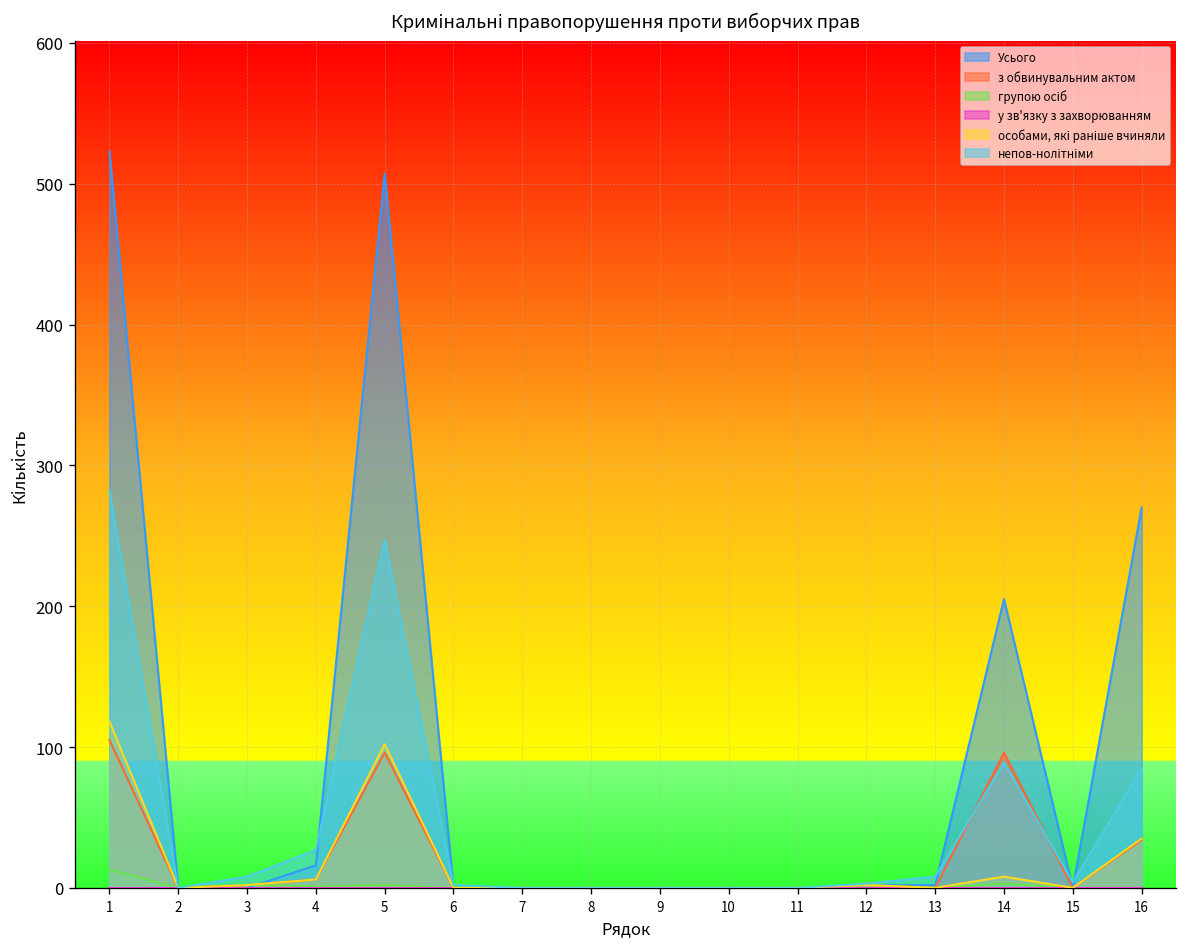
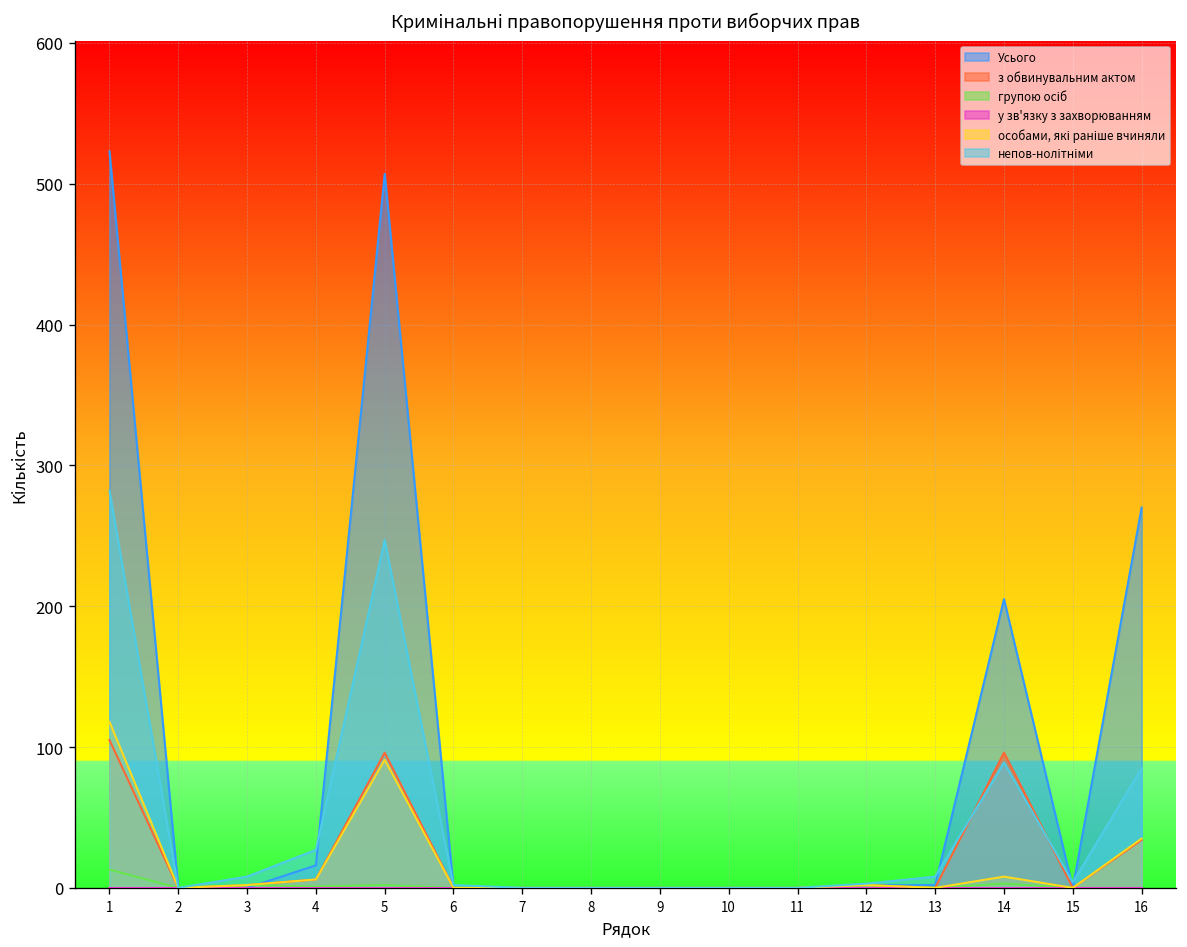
особами, які раніше вчиняли, 5: 102 -> 91
